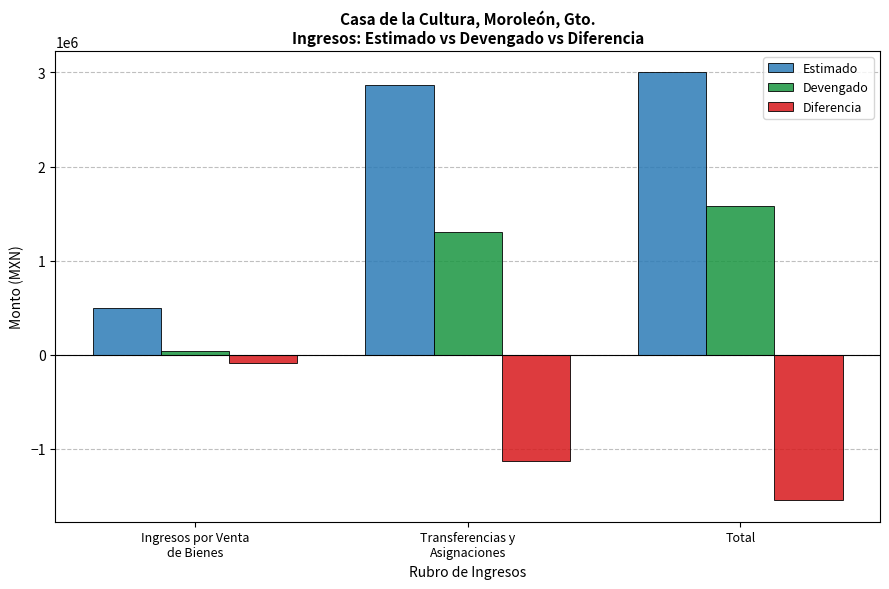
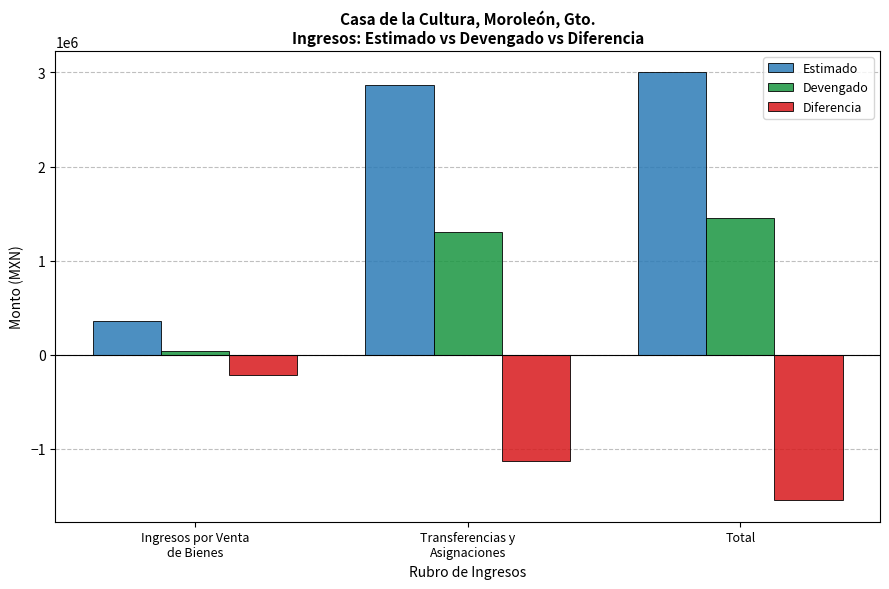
Estimado, Ingresos por Venta de Bienes: 500000 -> 400000
Diferencia, Ingresos por Venta de Bienes: -100000 -> -200000
Devengado, Total: 1600000 -> 1500000
